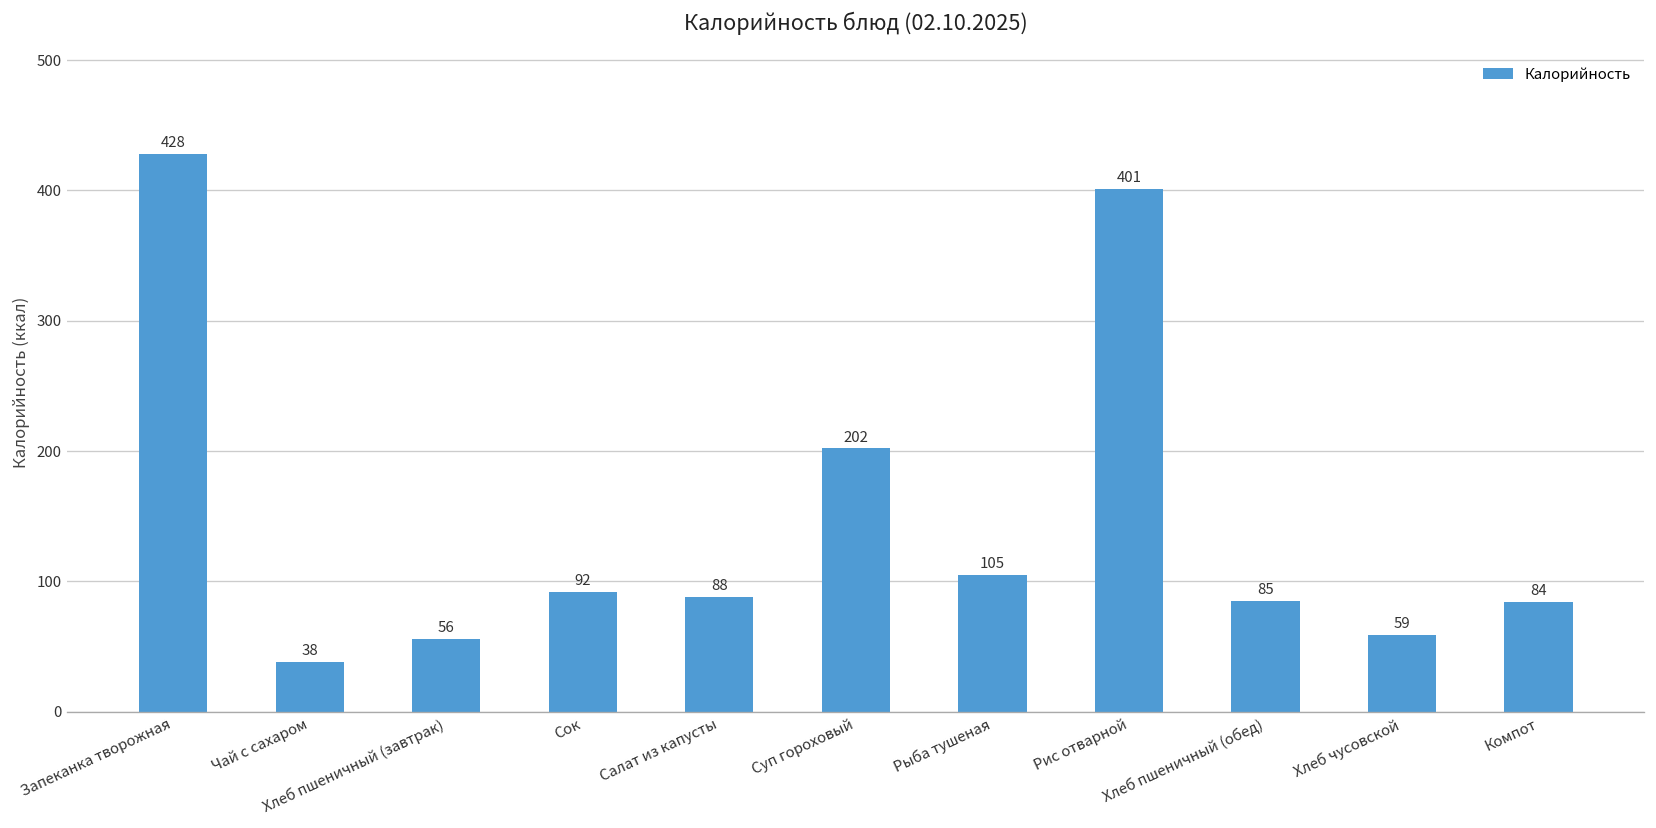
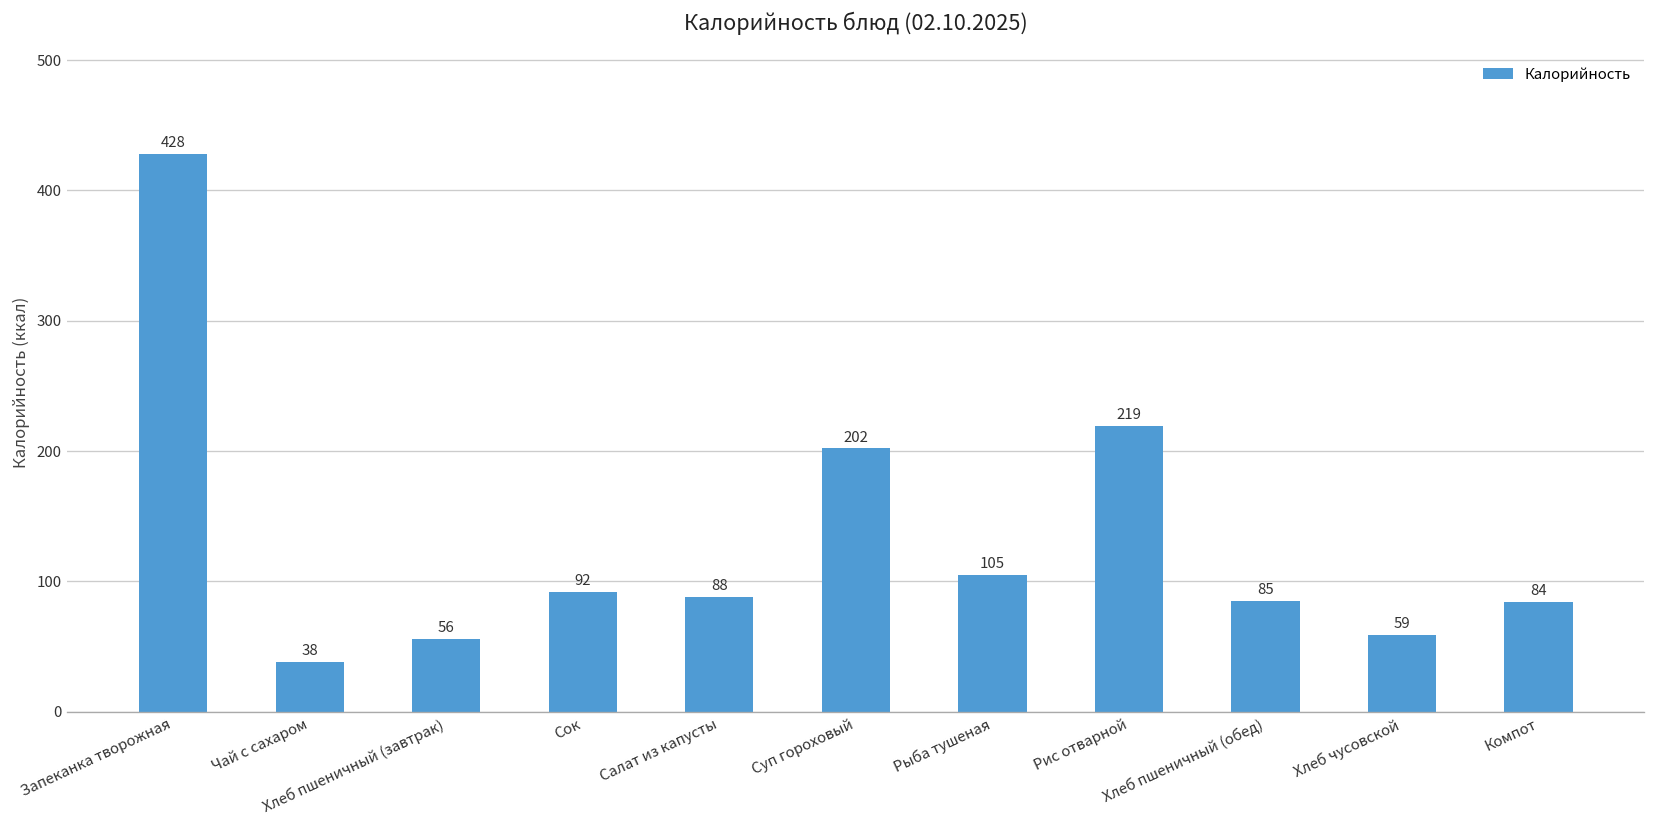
Рис отварной: 401 -> 219
